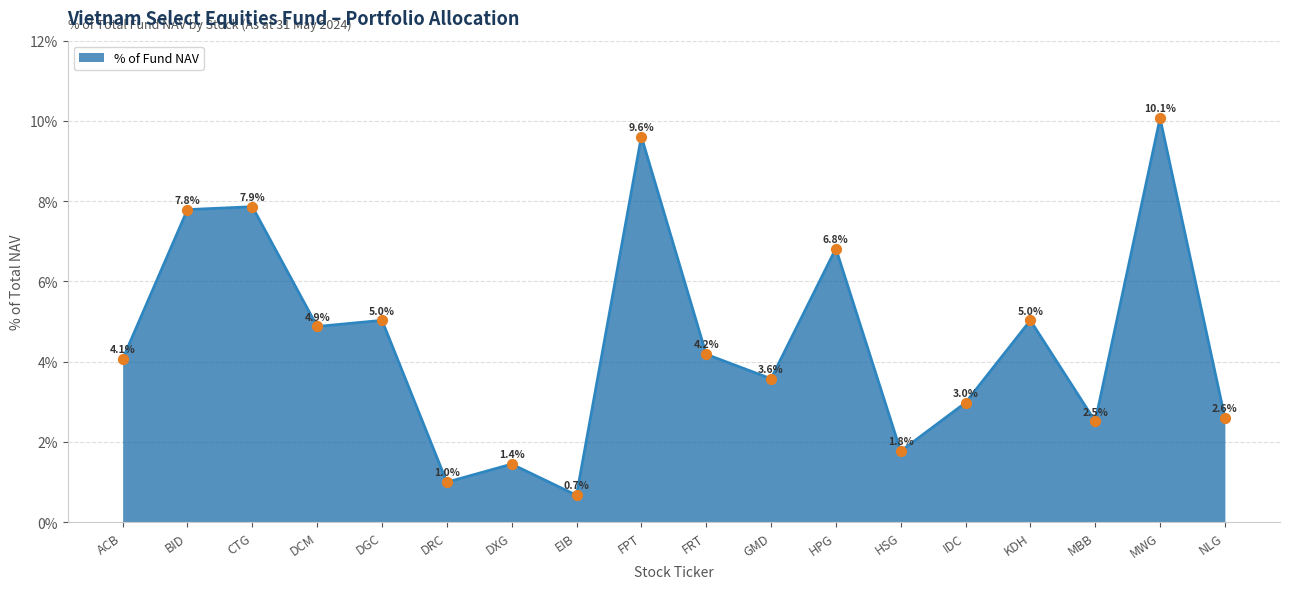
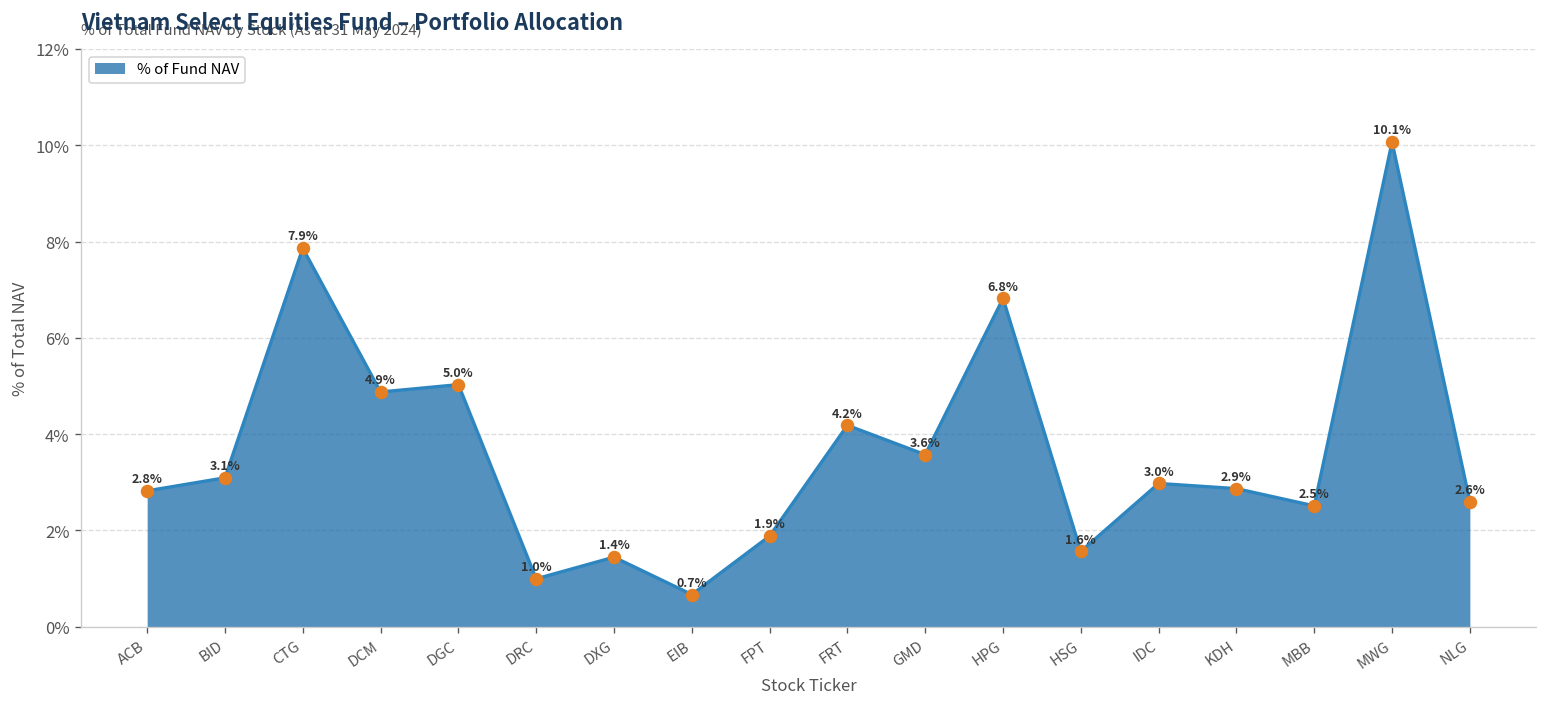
ACB: 4.1% -> 2.8%
BID: 7.8% -> 3.1%
FPT: 9.6% -> 1.9%
HSG: 1.8% -> 1.6%
KDH: 5.0% -> 2.9%
